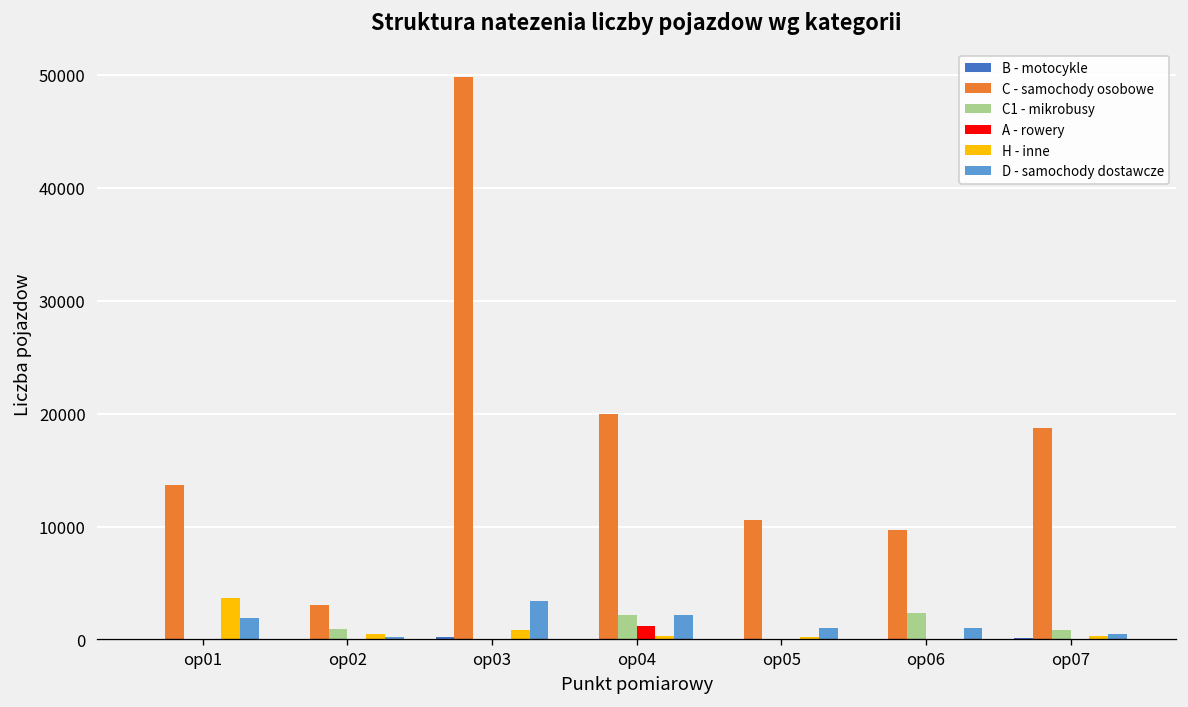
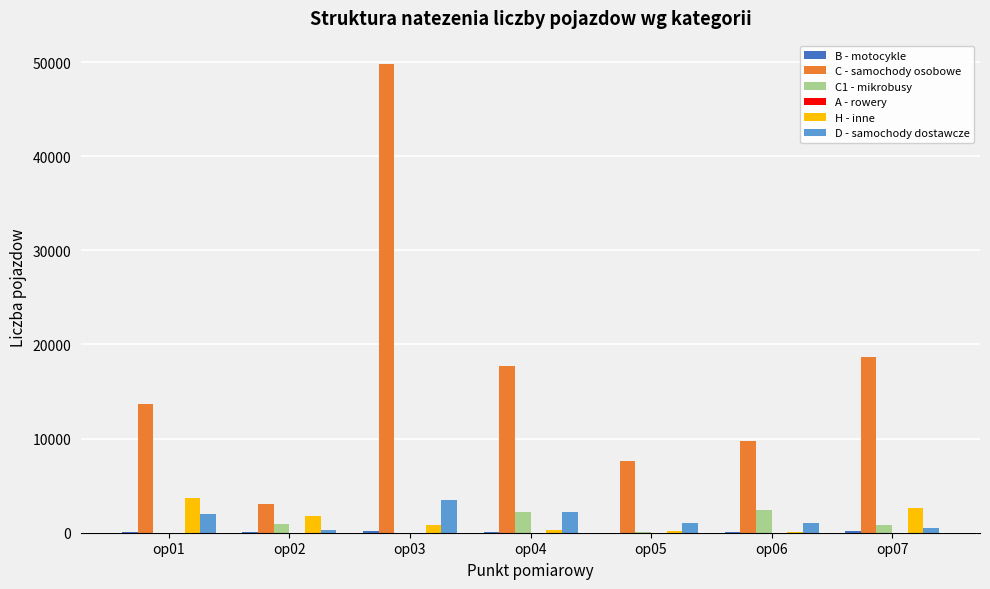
H - inne, op02: 1000 -> 2000
C - samochody osobowe, op04: 20000 -> 18000
A - rowery, op04: 1000 -> 0
C - samochody osobowe, op05: 11000 -> 8000
H - inne, op07: 0 -> 3000
